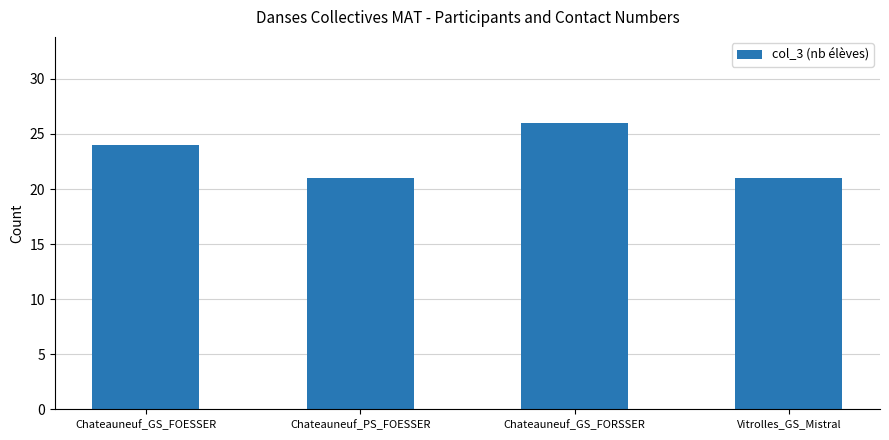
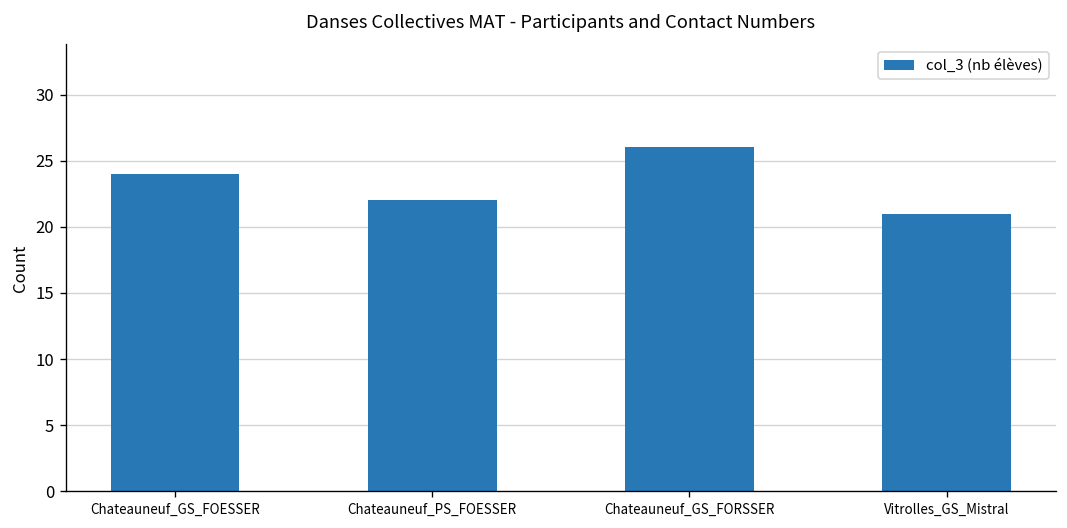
Chateauneuf_PS_FOESSER: 21 -> 22
